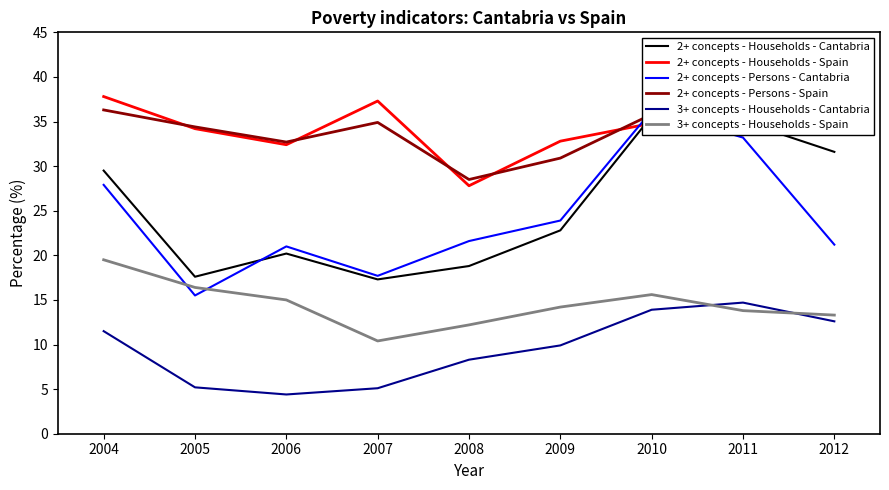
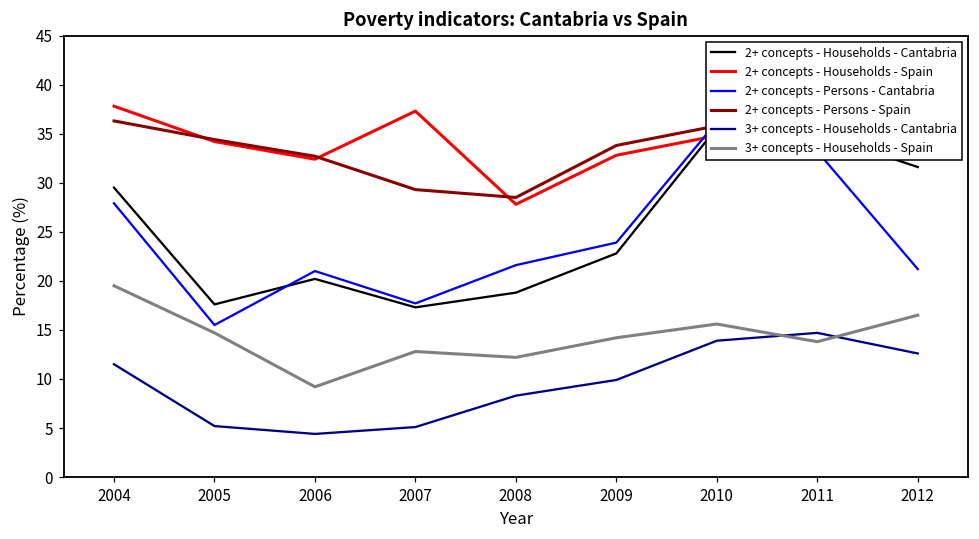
3+ concepts - Households - Spain, 2005: 16 -> 15
3+ concepts - Households - Spain, 2006: 15 -> 9
2+ concepts - Persons - Spain, 2007: 35 -> 29
3+ concepts - Households - Spain, 2007: 10 -> 13
2+ concepts - Persons - Spain, 2009: 31 -> 34
3+ concepts - Households - Spain, 2012: 13 -> 17
